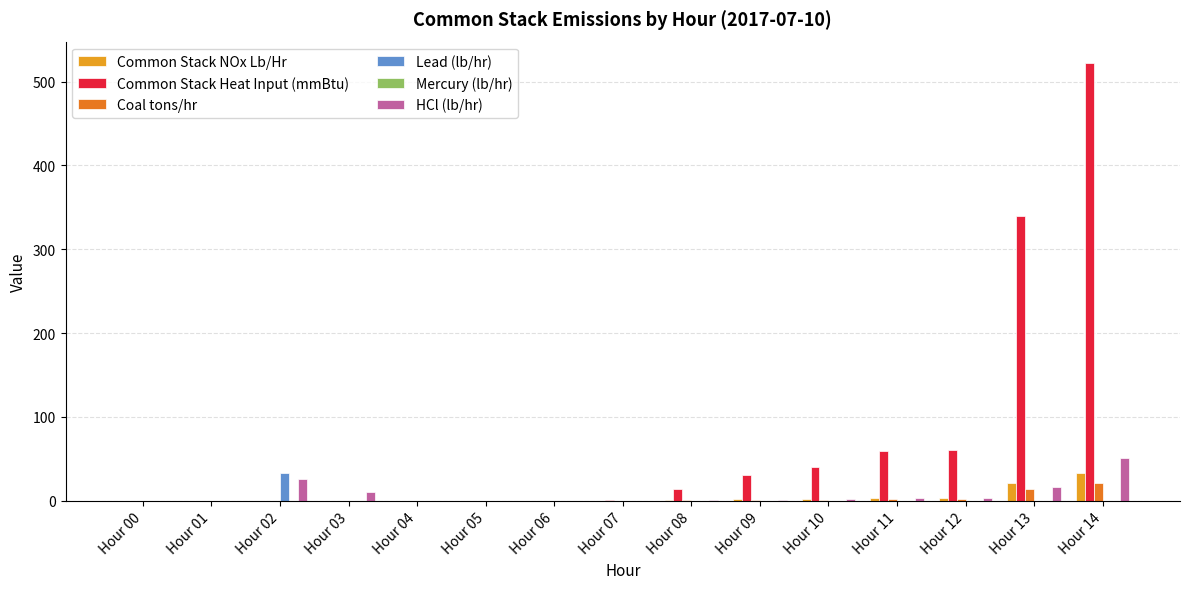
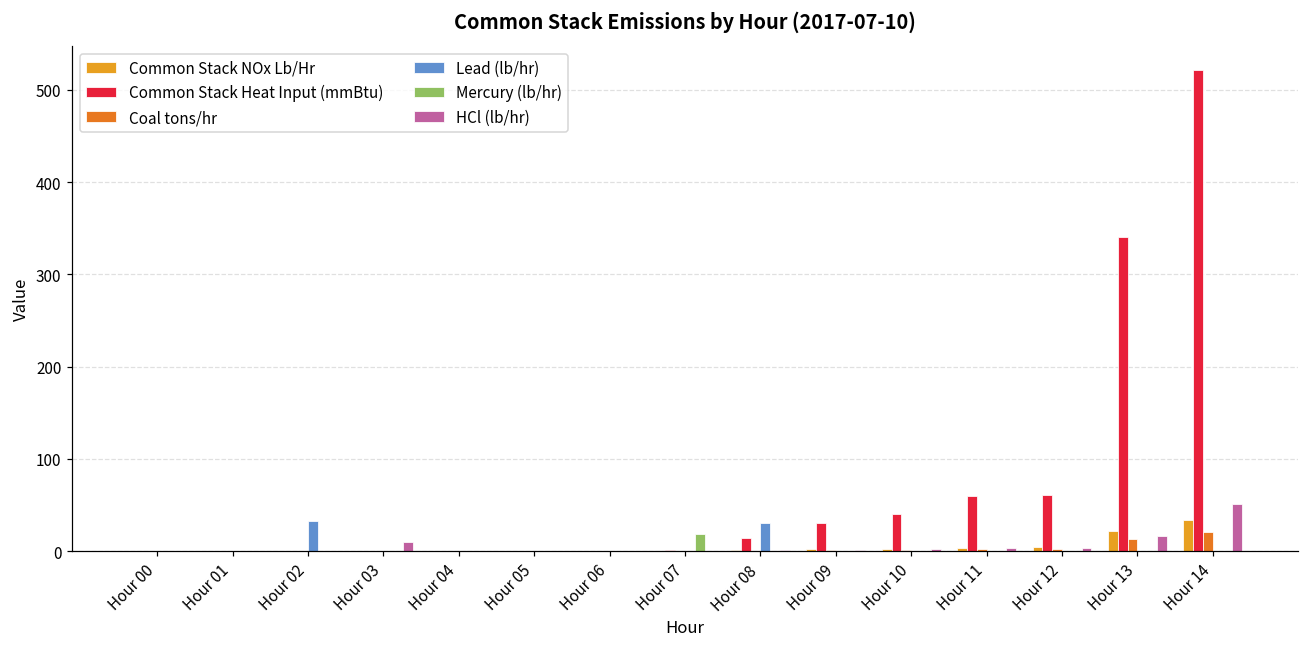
HCl (lb/hr), Hour 02: 30 -> 0
Mercury (lb/hr), Hour 07: 0 -> 20
Lead (lb/hr), Hour 08: 0 -> 30
